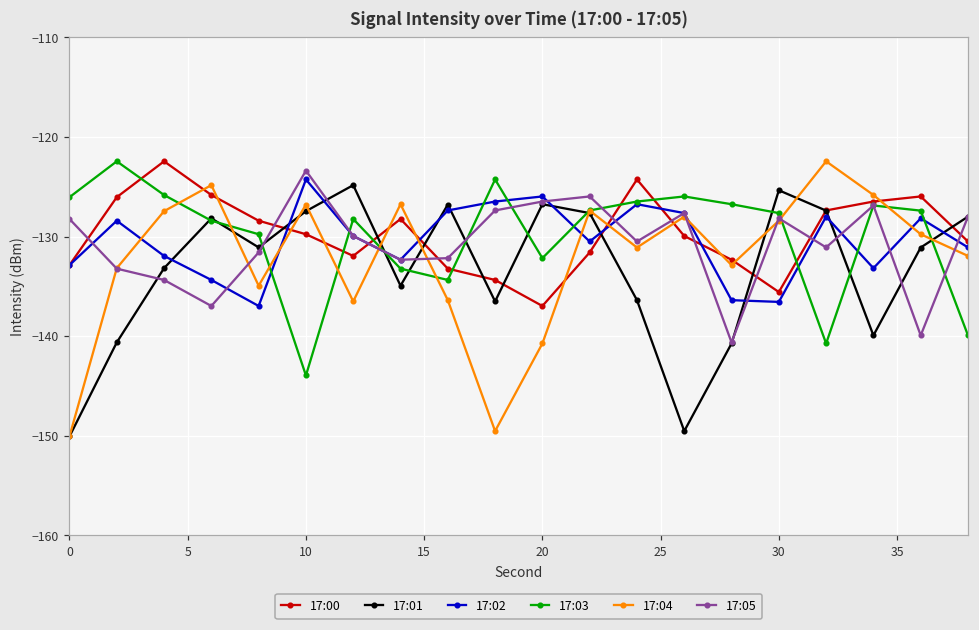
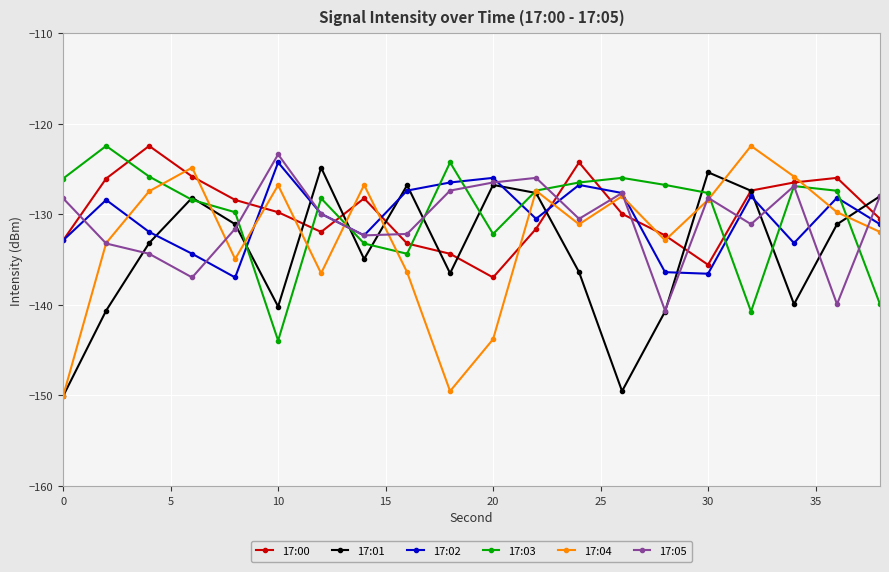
17:01, 10: -127 -> -140
17:04, 20: -141 -> -144
